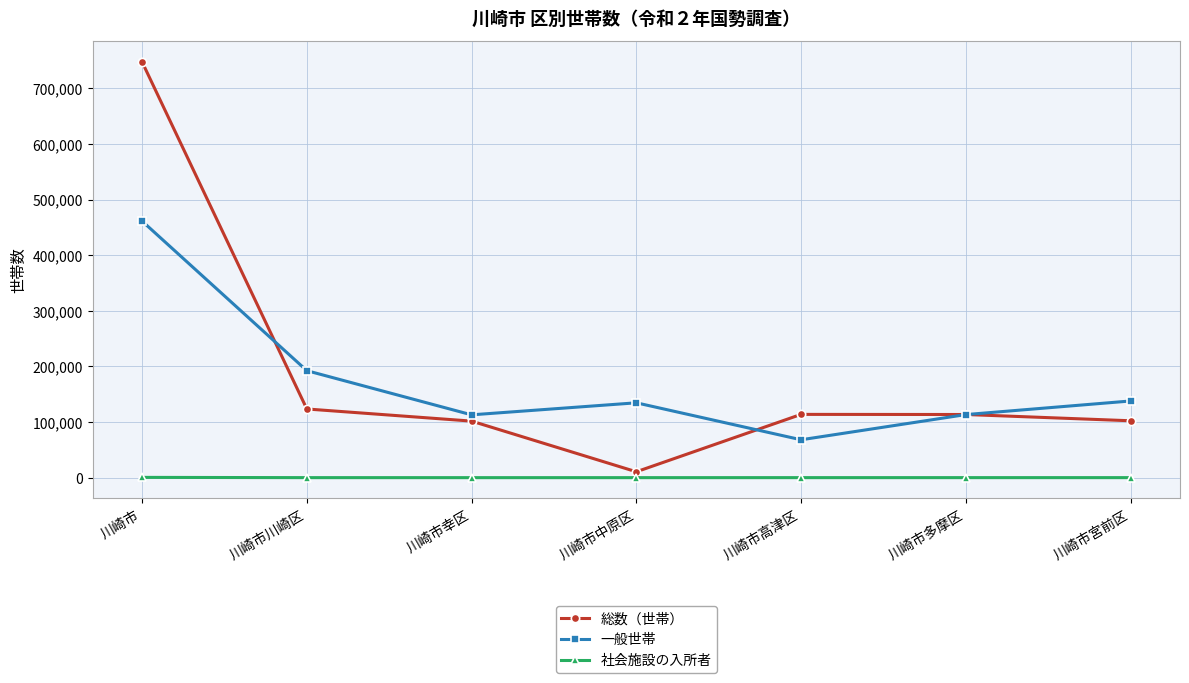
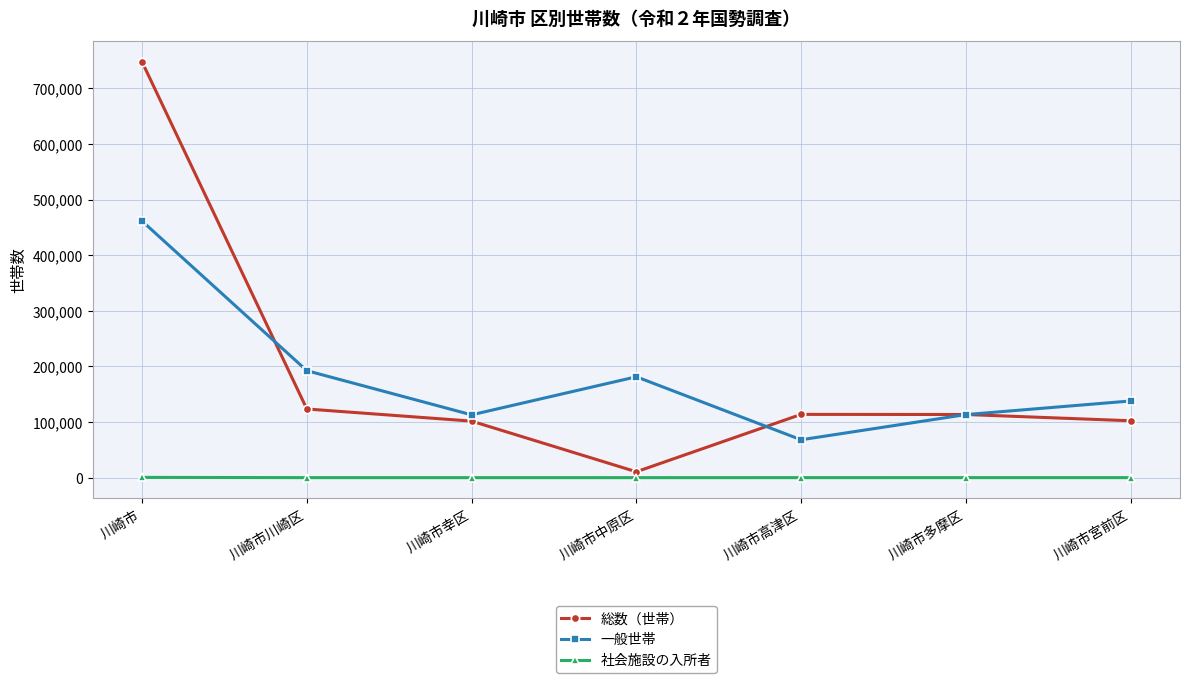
一般世帯, 川崎市中原区: 130,000 -> 180,000
